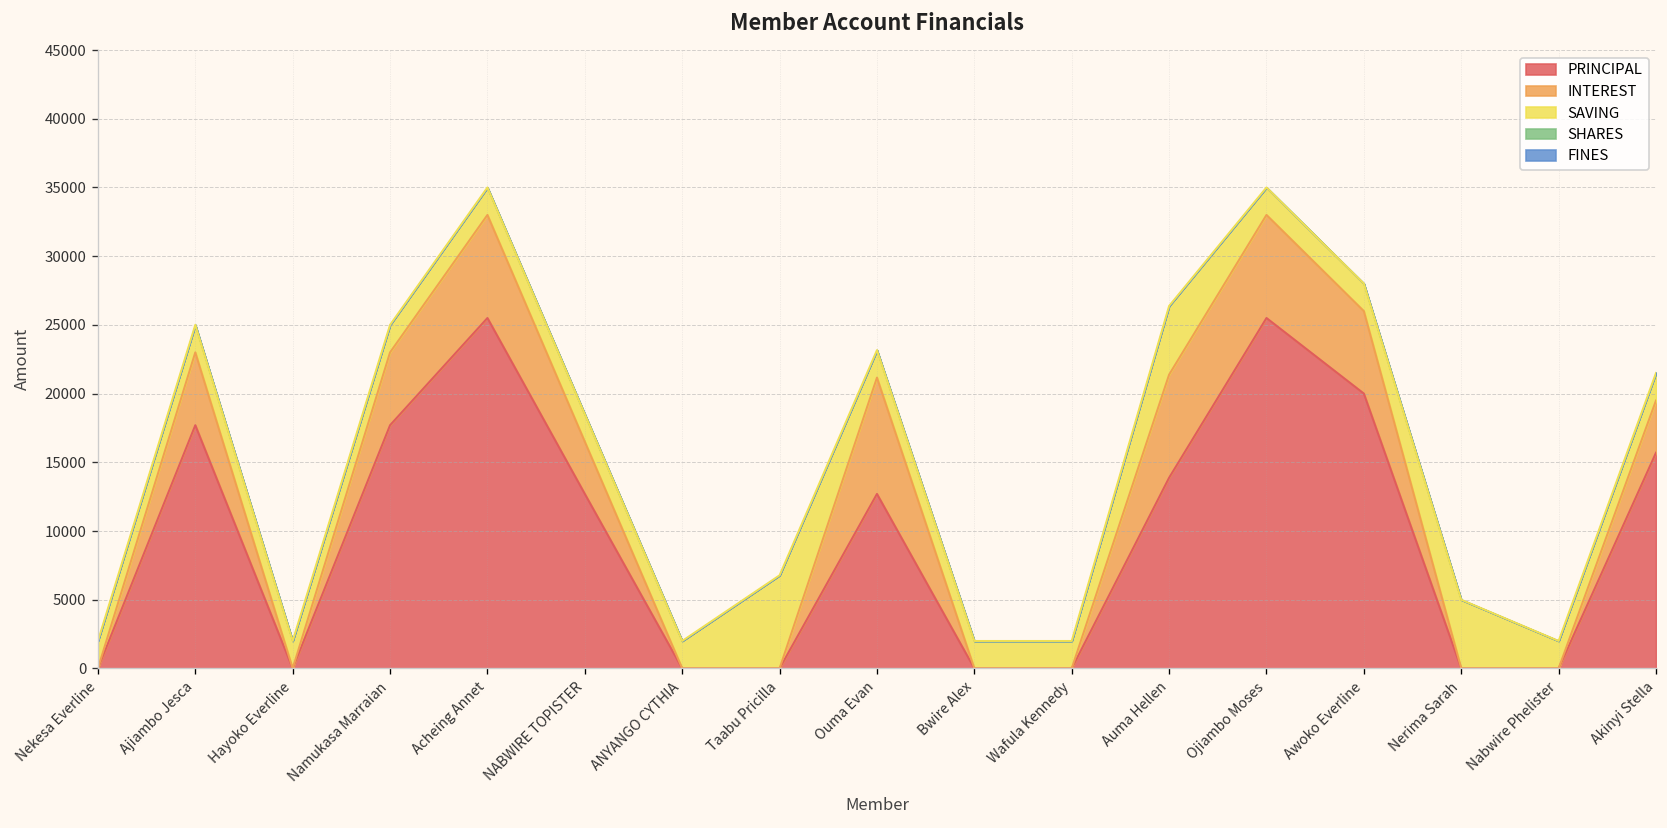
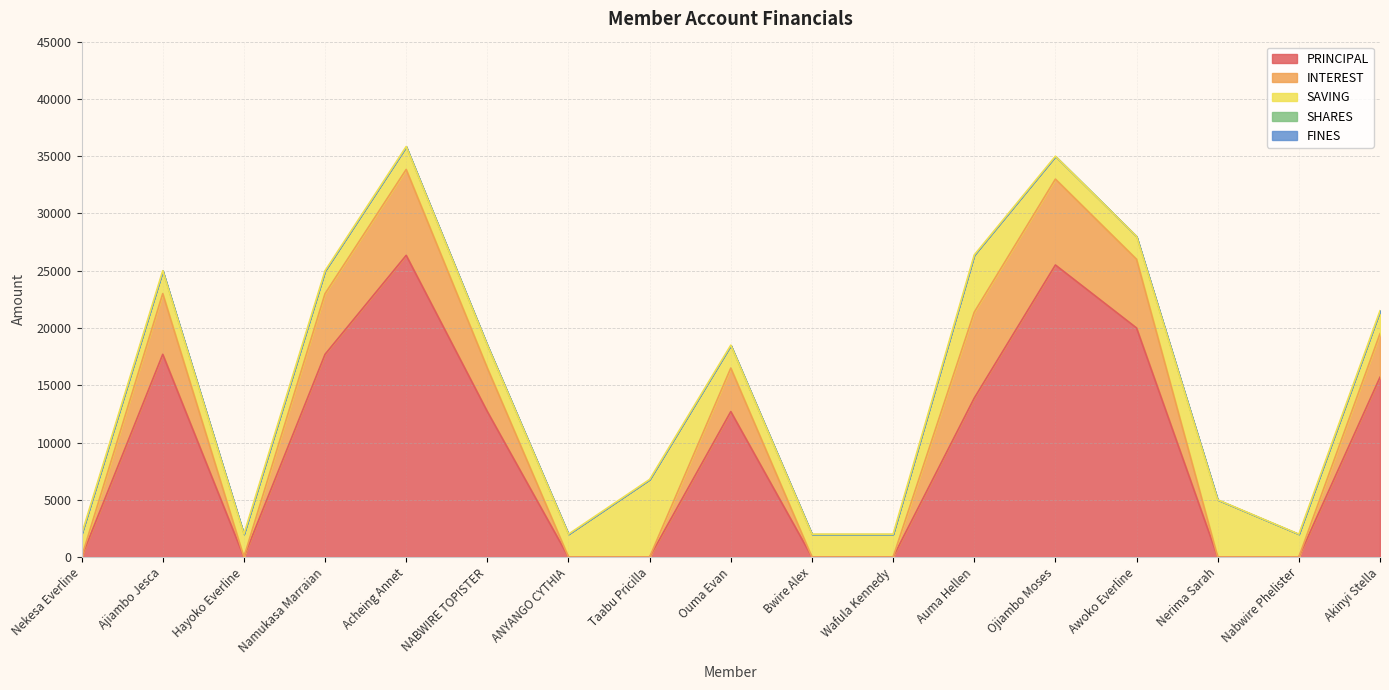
PRINCIPAL, Acheing Annet: 25500 -> 26300
INTEREST, Ouma Evan: 8500 -> 3800
